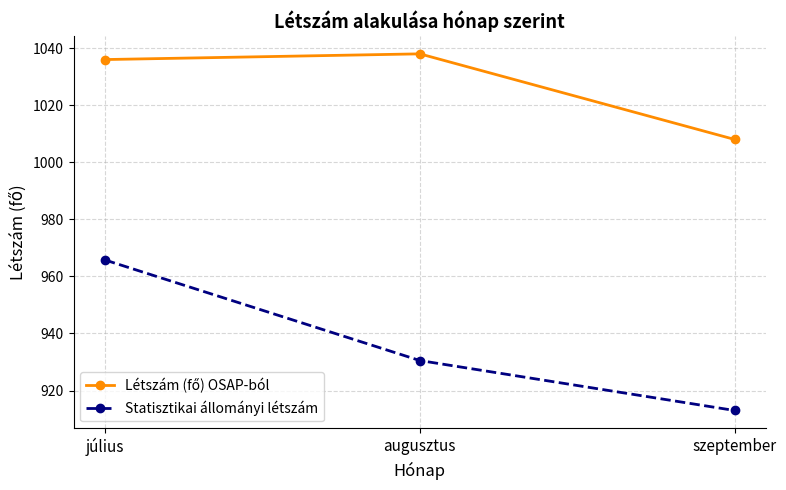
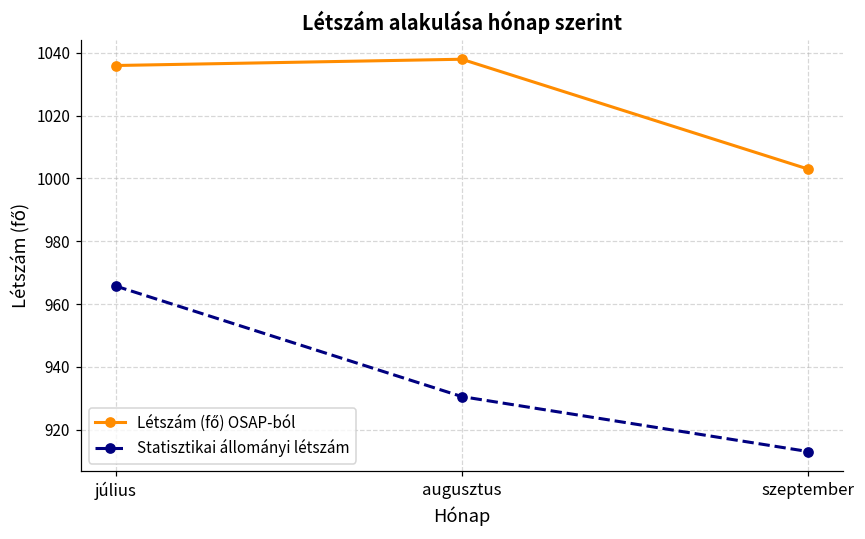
Létszám (fő) OSAP-ból, szeptember: 1008 -> 1003
